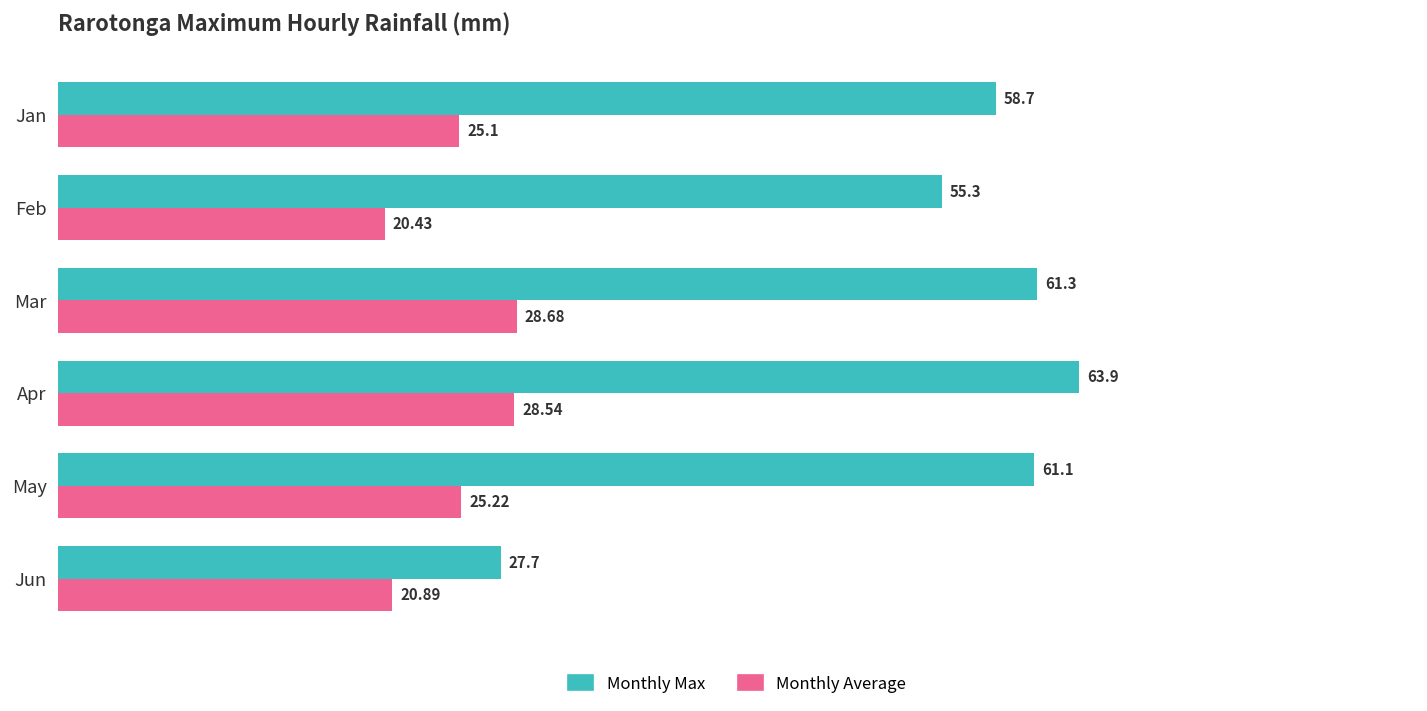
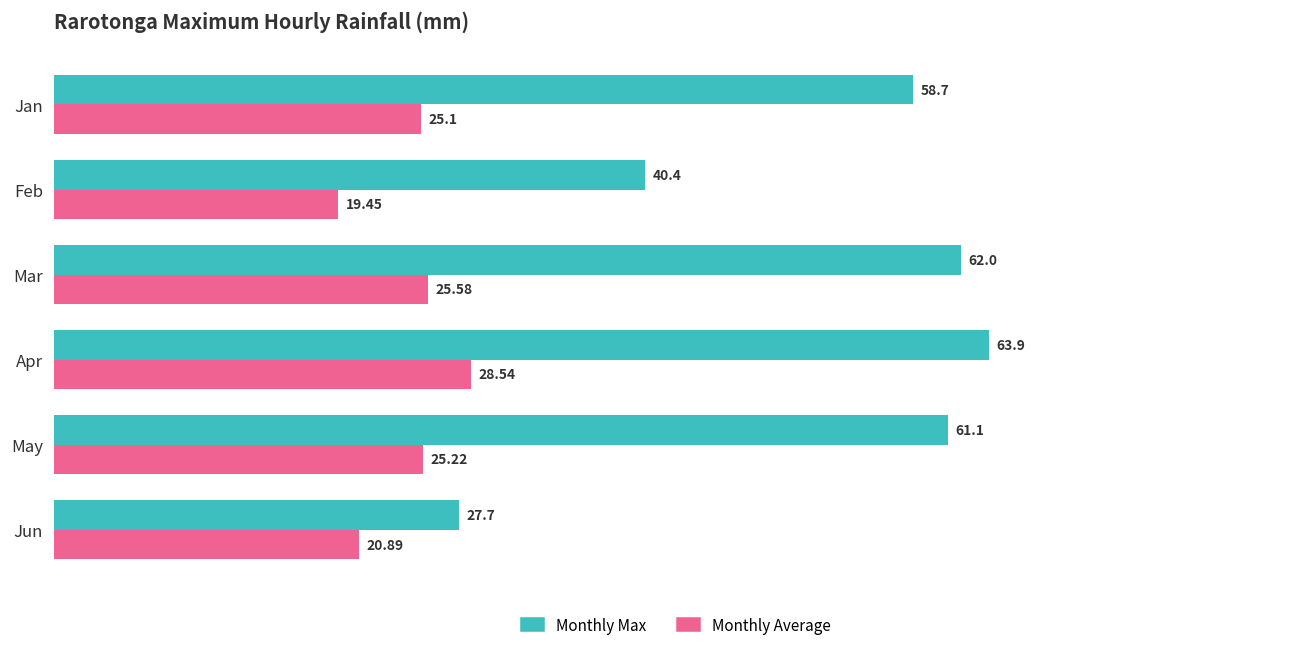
Monthly Max, Feb: 55.3 -> 40.4
Monthly Average, Feb: 20.43 -> 19.45
Monthly Max, Mar: 61.3 -> 62.0
Monthly Average, Mar: 28.68 -> 25.58
